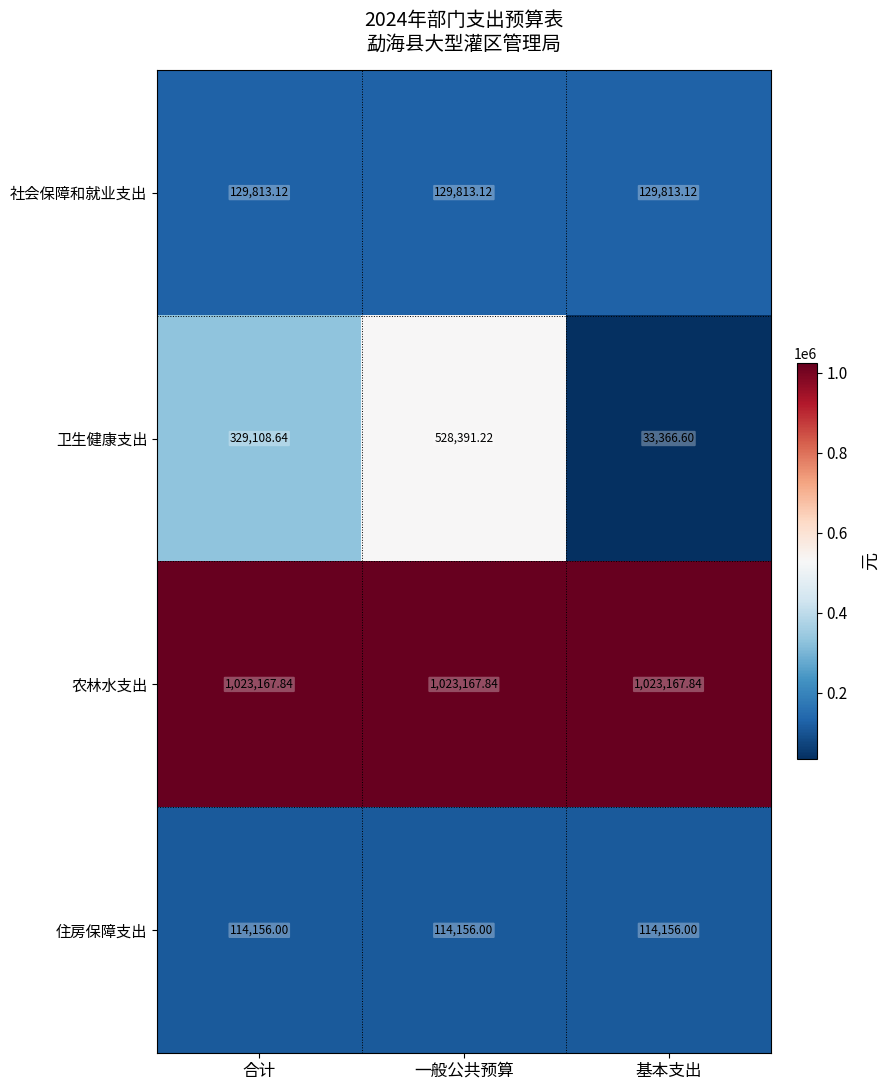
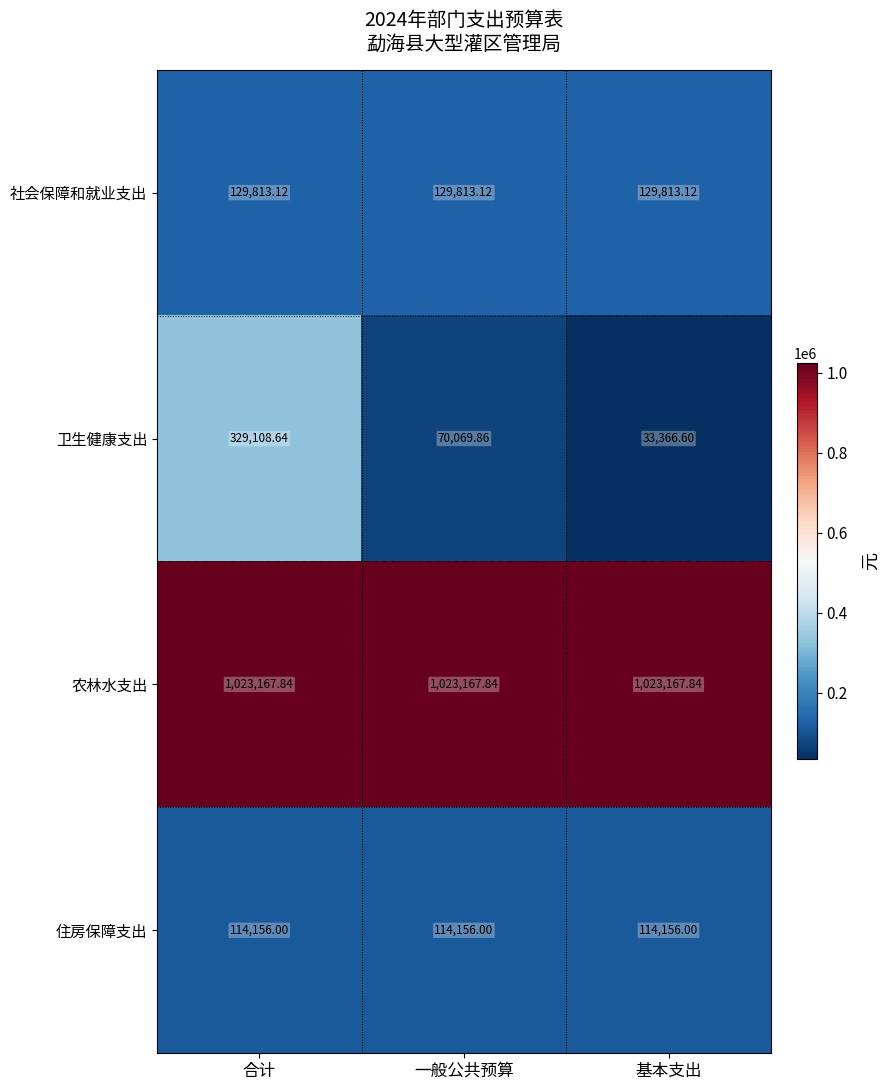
卫生健康支出, 一般公共预算: 528,391.22 -> 70,069.86
